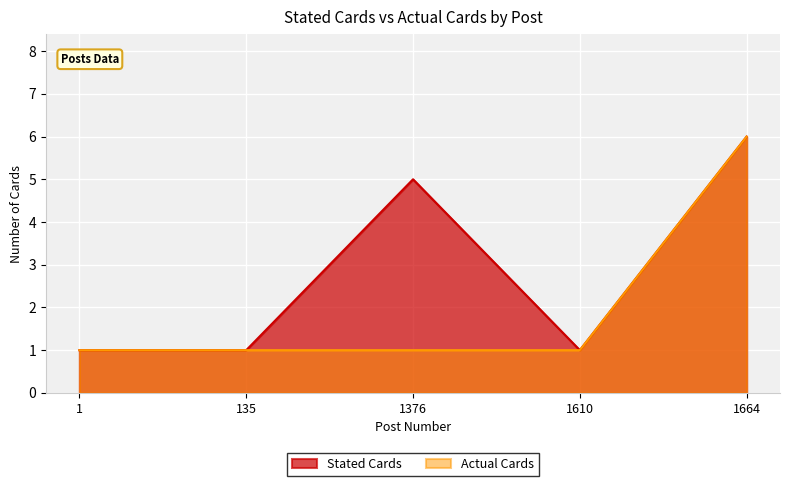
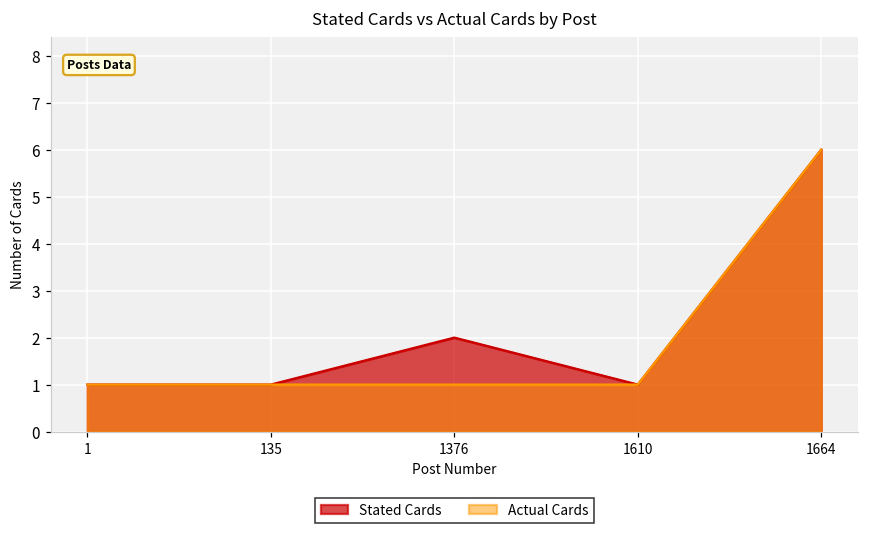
Stated Cards, 1376: 5 -> 2
